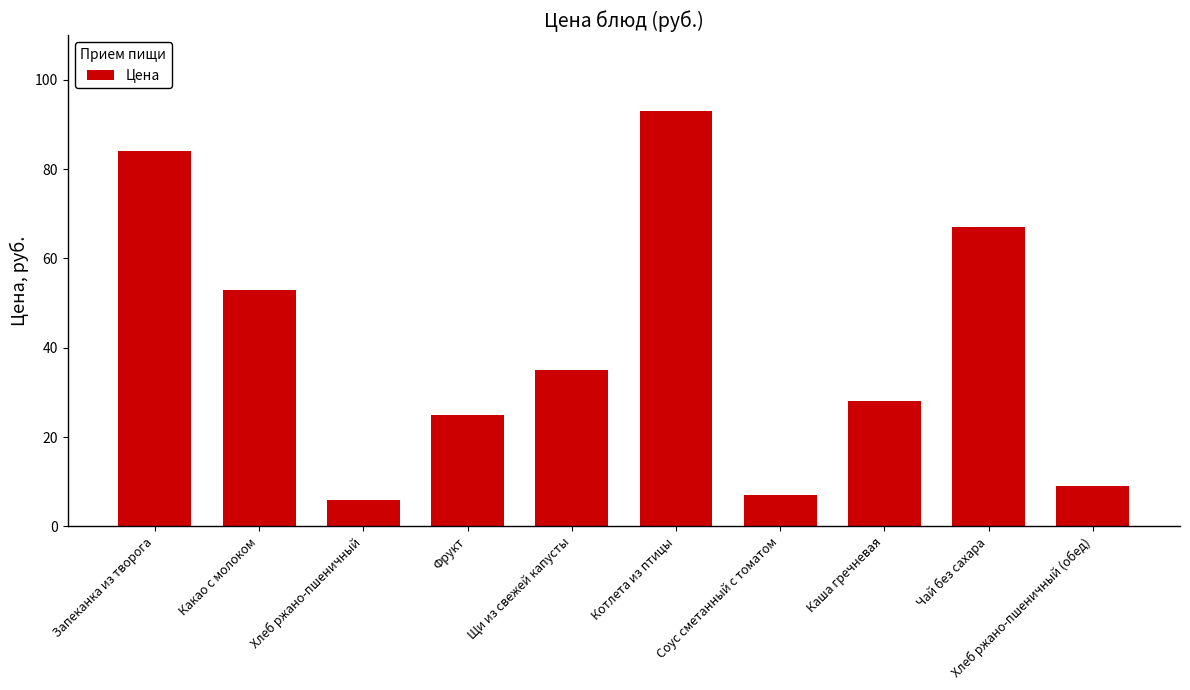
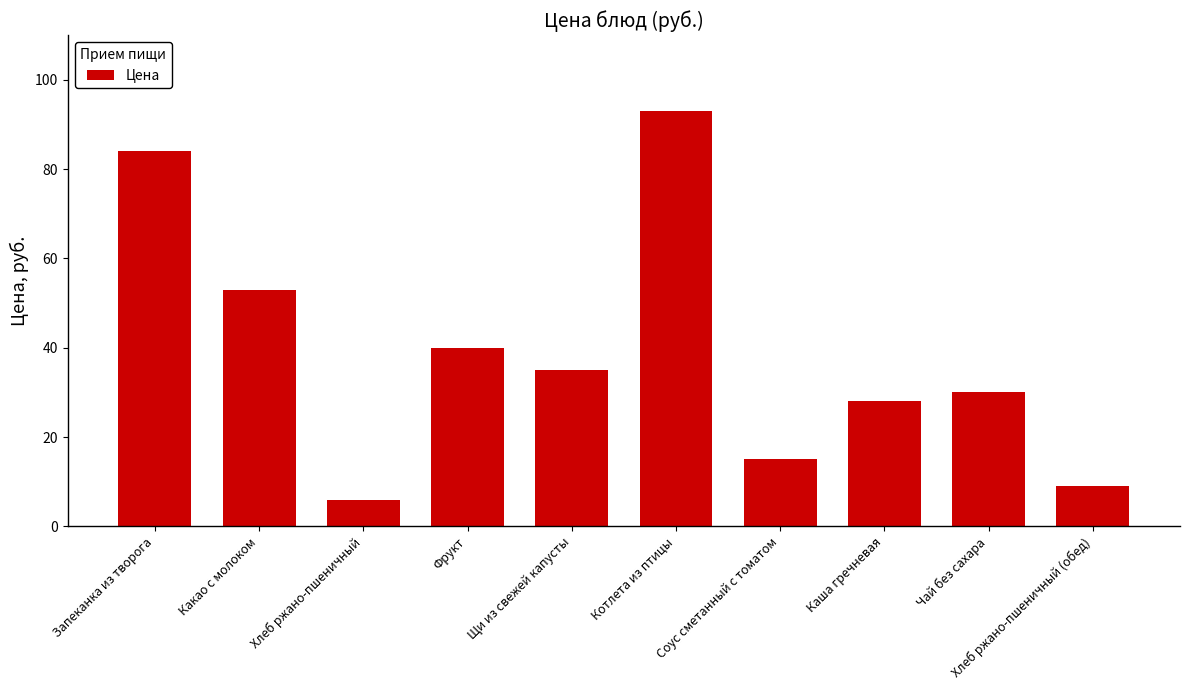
Фрукт: 25 -> 40
Соус сметанный с томатом: 7 -> 15
Чай без сахара: 67 -> 30
